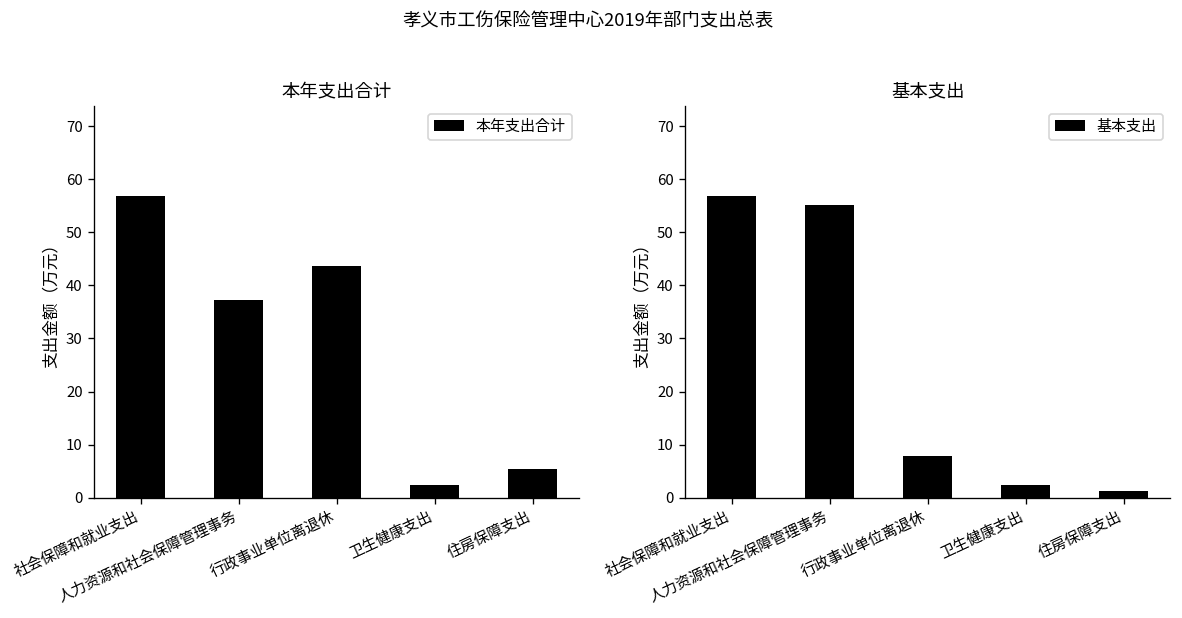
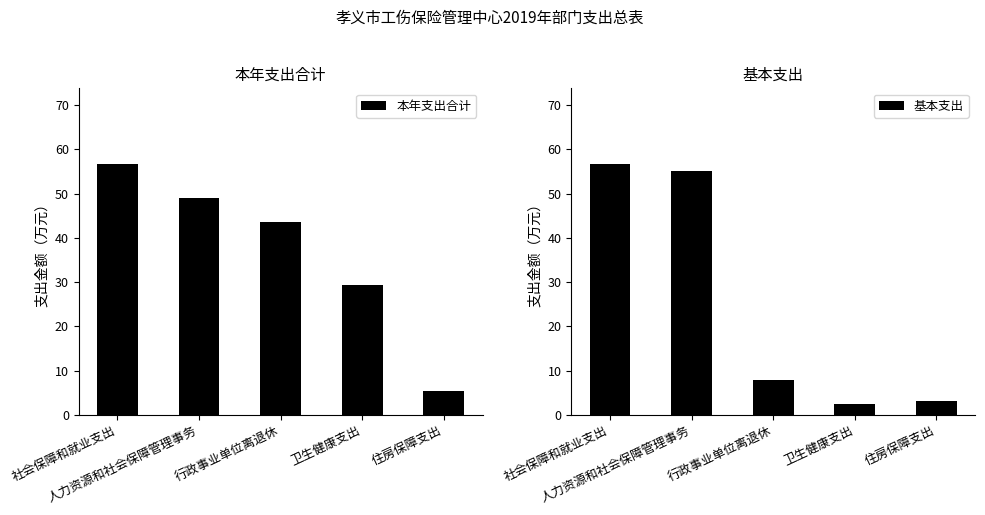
本年支出合计, 人力资源和社会保障管理事务: 37 -> 49
本年支出合计, 卫生健康支出: 2 -> 29
基本支出, 住房保障支出: 1 -> 3
